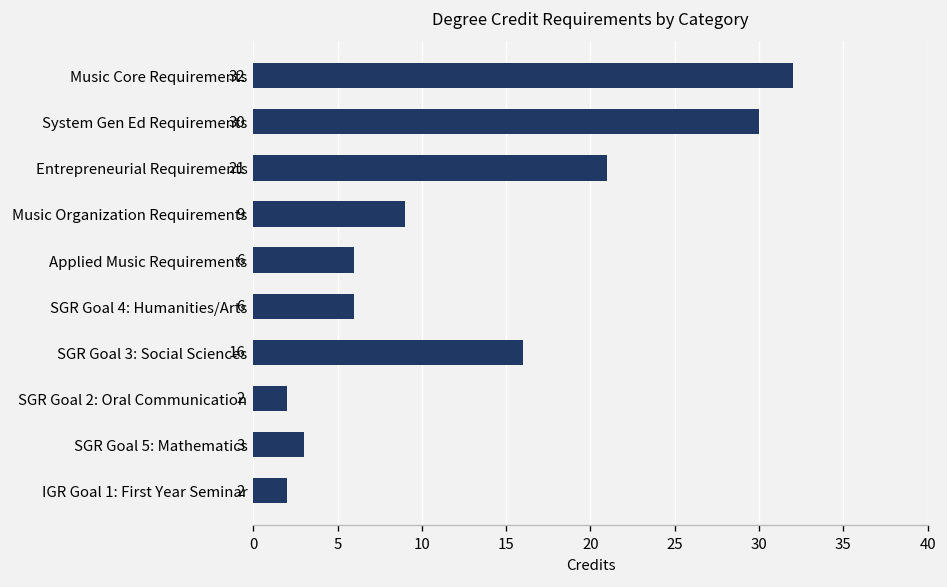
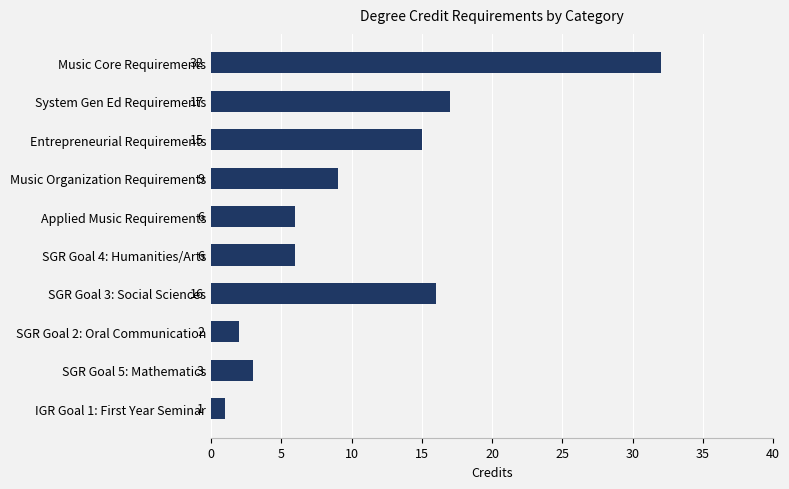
System Gen Ed Requirements: 30 -> 17
Entrepreneurial Requirements: 21 -> 15
IGR Goal 1: First Year Seminar: 2 -> 1
